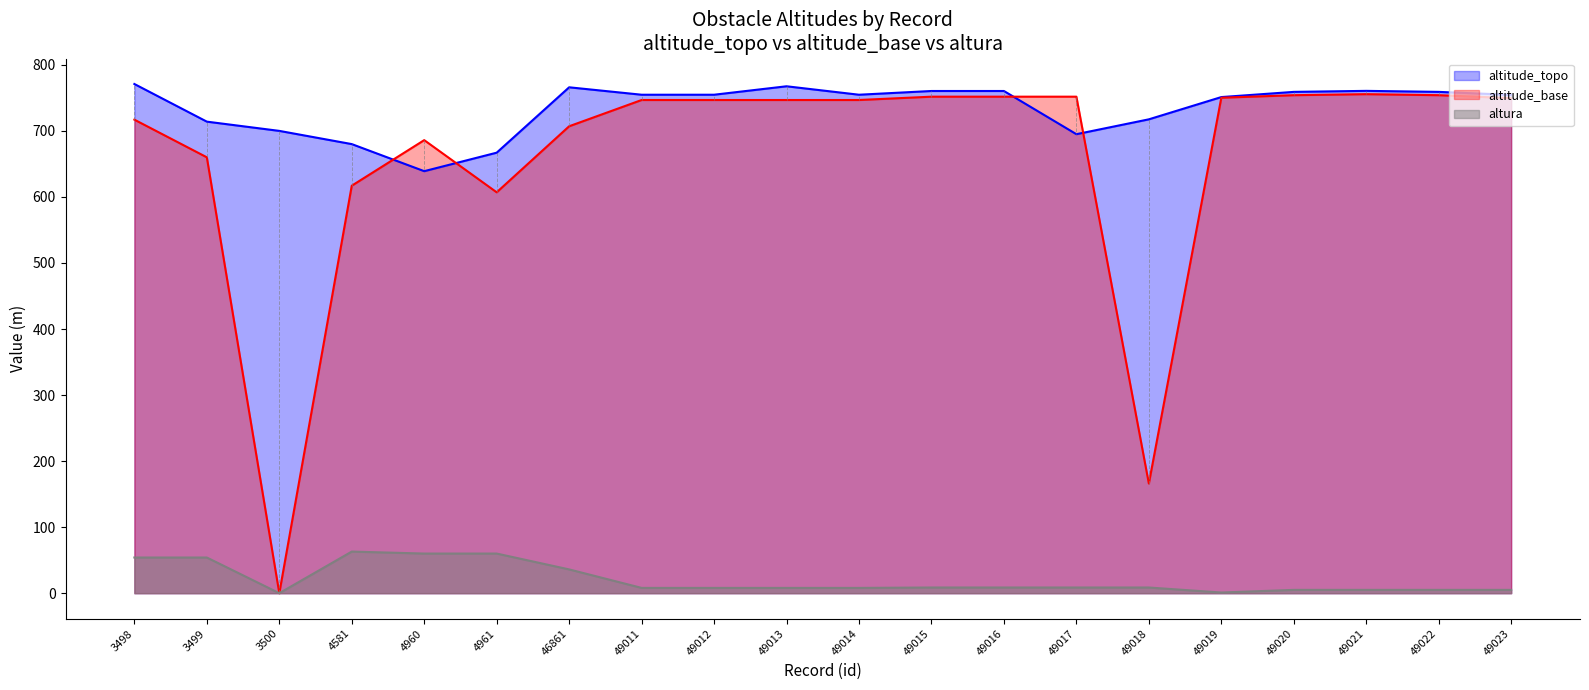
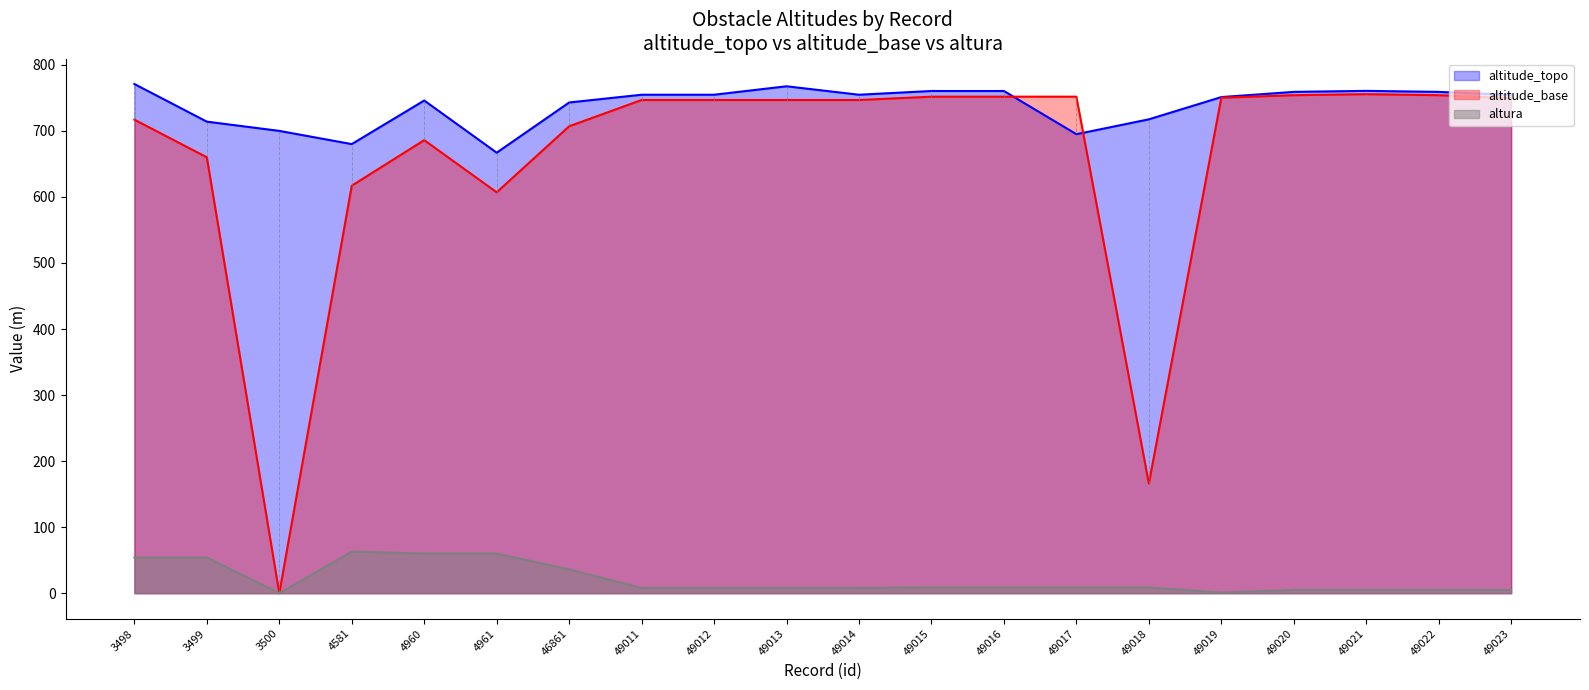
altitude_topo, 4960: 640 -> 750
altitude_topo, 46861: 770 -> 740
